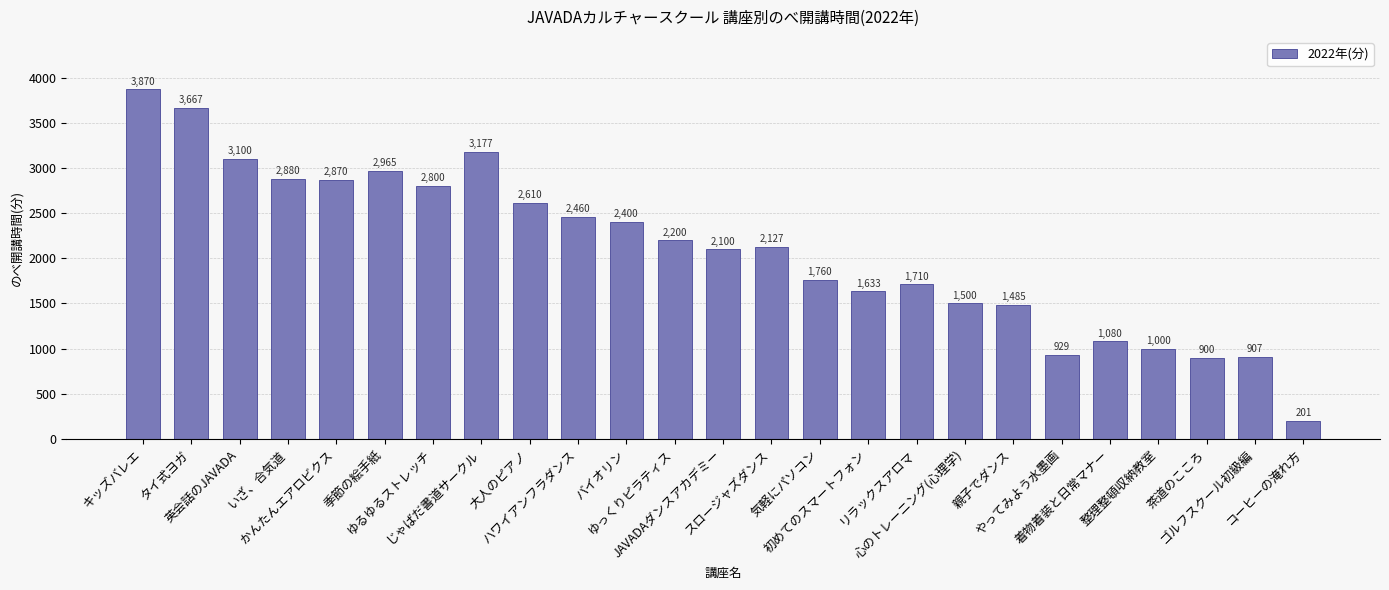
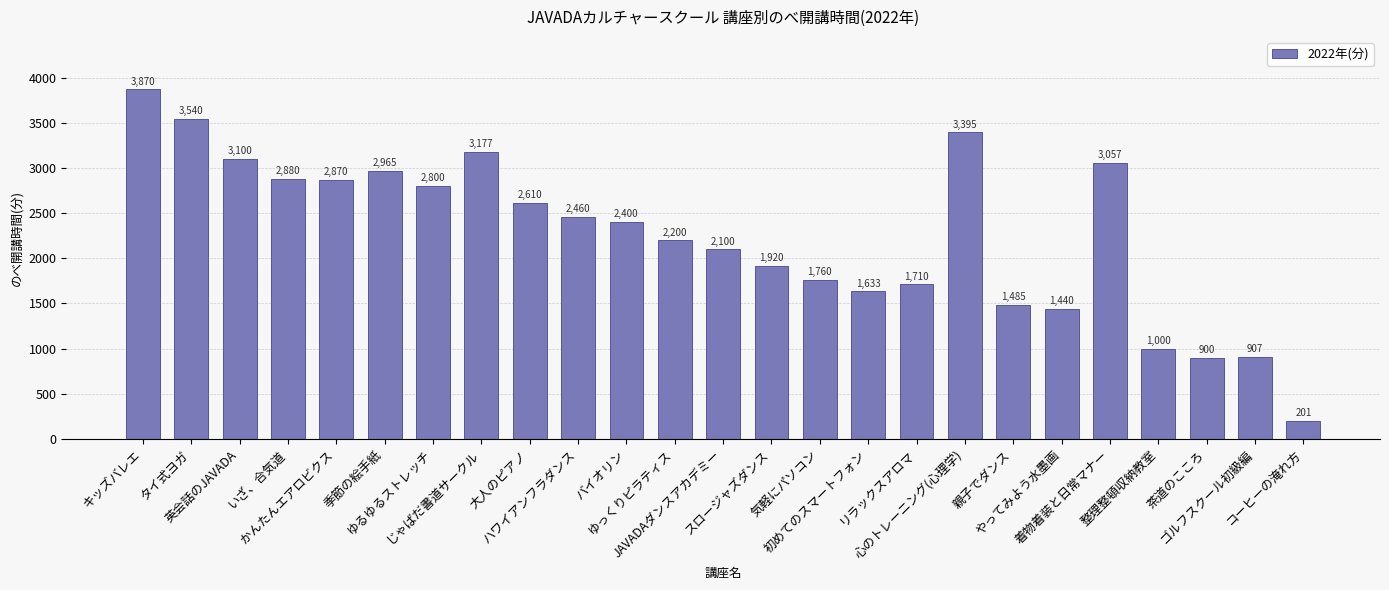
タイ式ヨガ: 3,667 -> 3,540
スロージャズダンス: 2,127 -> 1,920
心のトレーニング(心理学): 1,500 -> 3,395
やってみよう水墨画: 929 -> 1,440
着物着装と日常マナー: 1,080 -> 3,057
